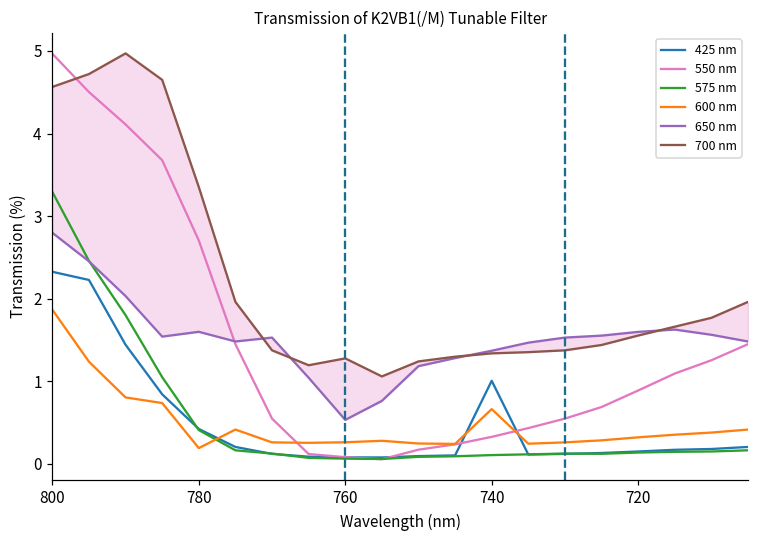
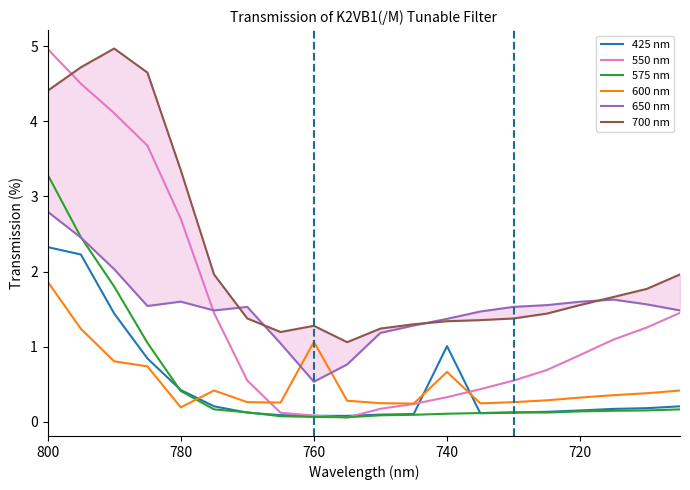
700 nm, 800: 4.6 -> 4.4
600 nm, 760: 0.3 -> 1.1
